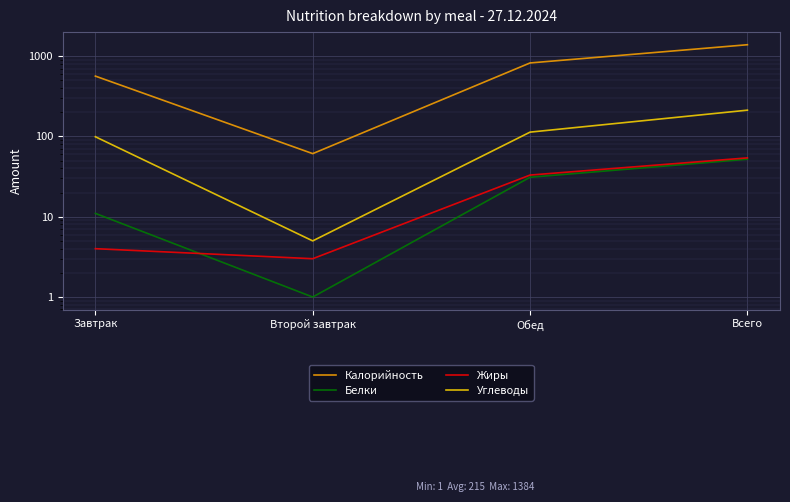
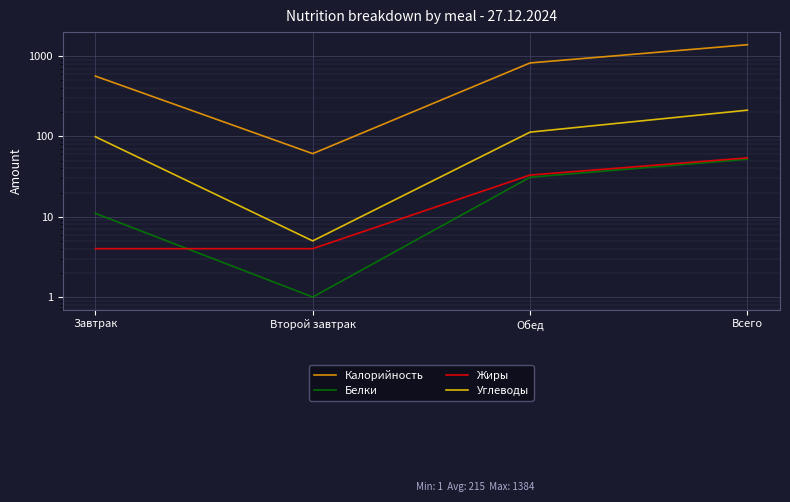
Жиры, Второй завтрак: 3 -> 4
